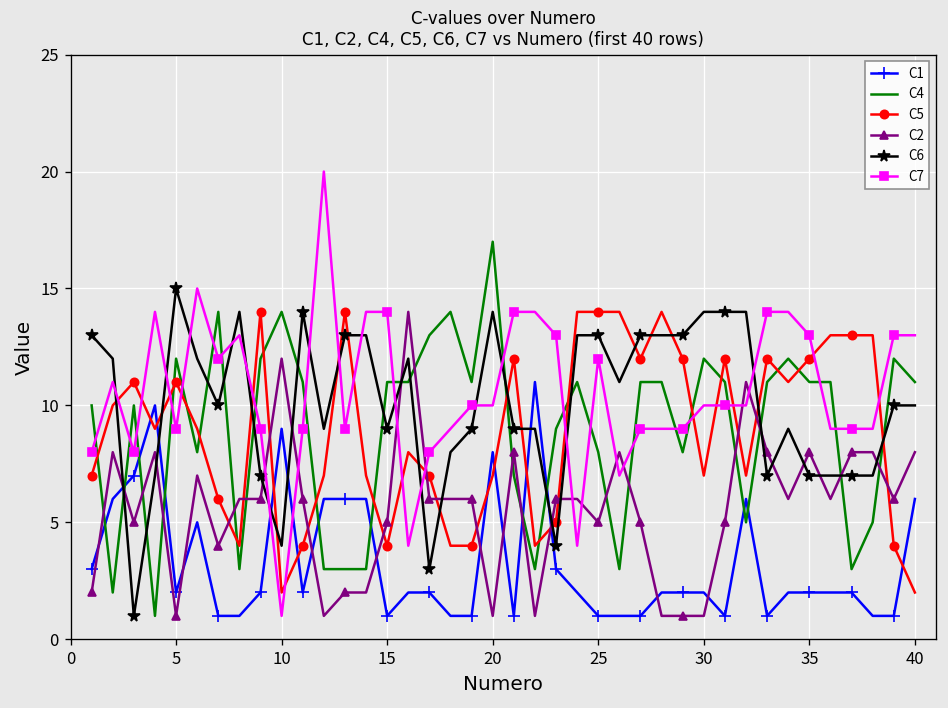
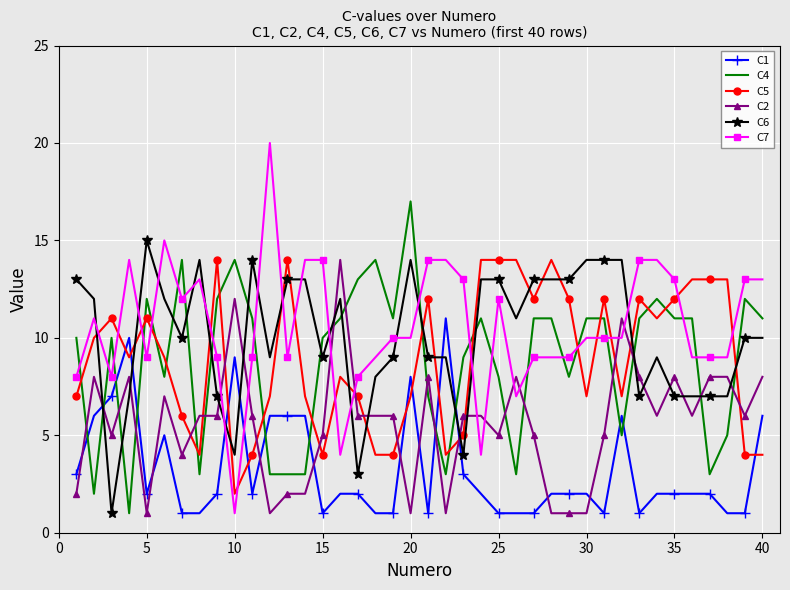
C4, 15: 11 -> 10
C4, 30: 12 -> 11
C5, 40: 2 -> 4
